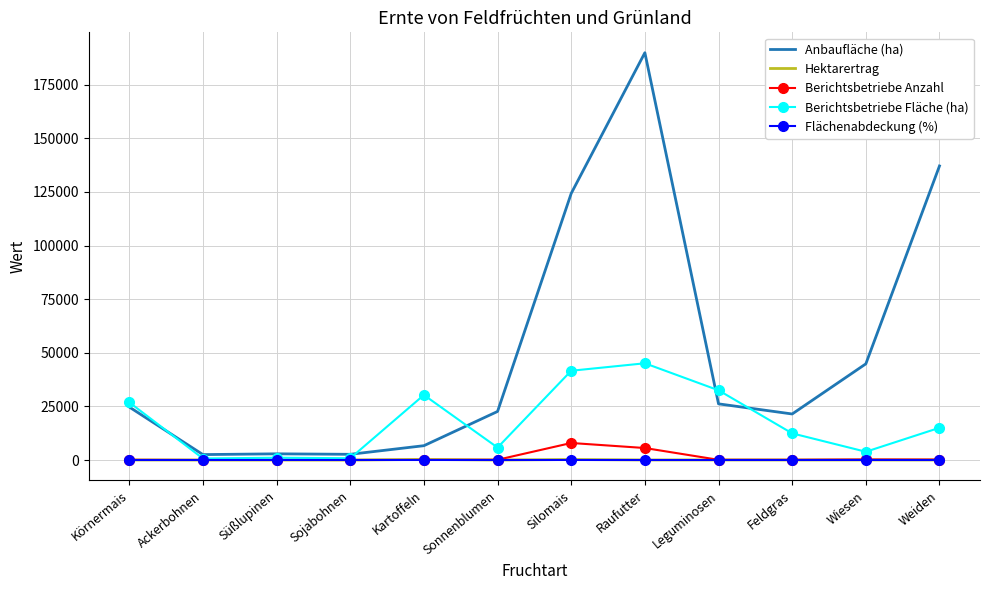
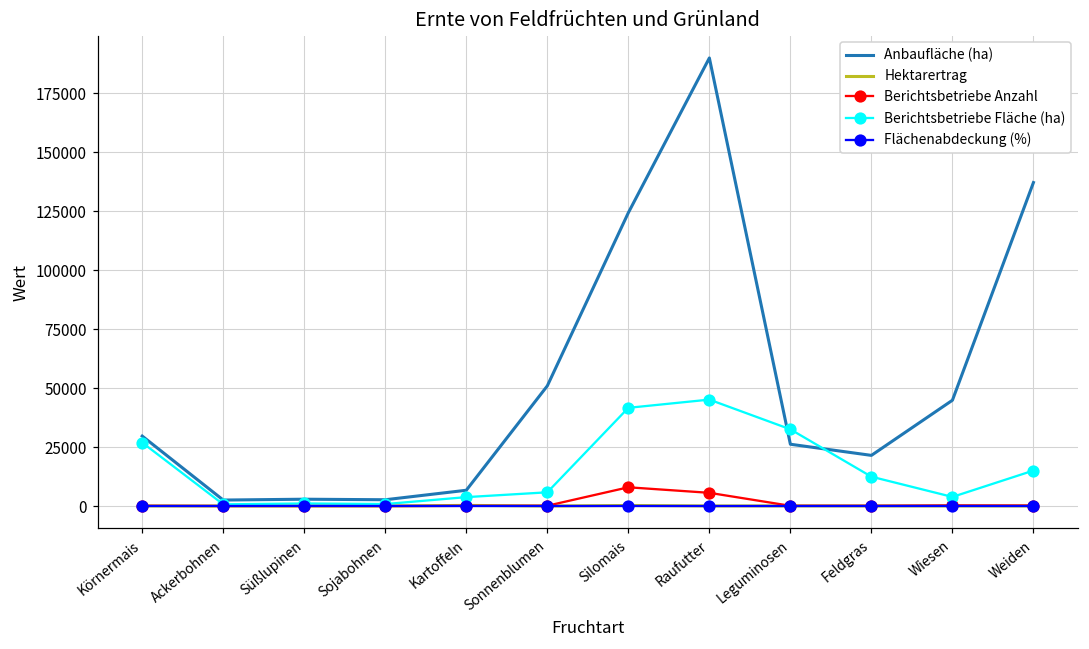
Anbaufläche (ha), Körnermais: 25000 -> 30000
Berichtsbetriebe Fläche (ha), Kartoffeln: 30000 -> 4000
Anbaufläche (ha), Sonnenblumen: 23000 -> 51000
